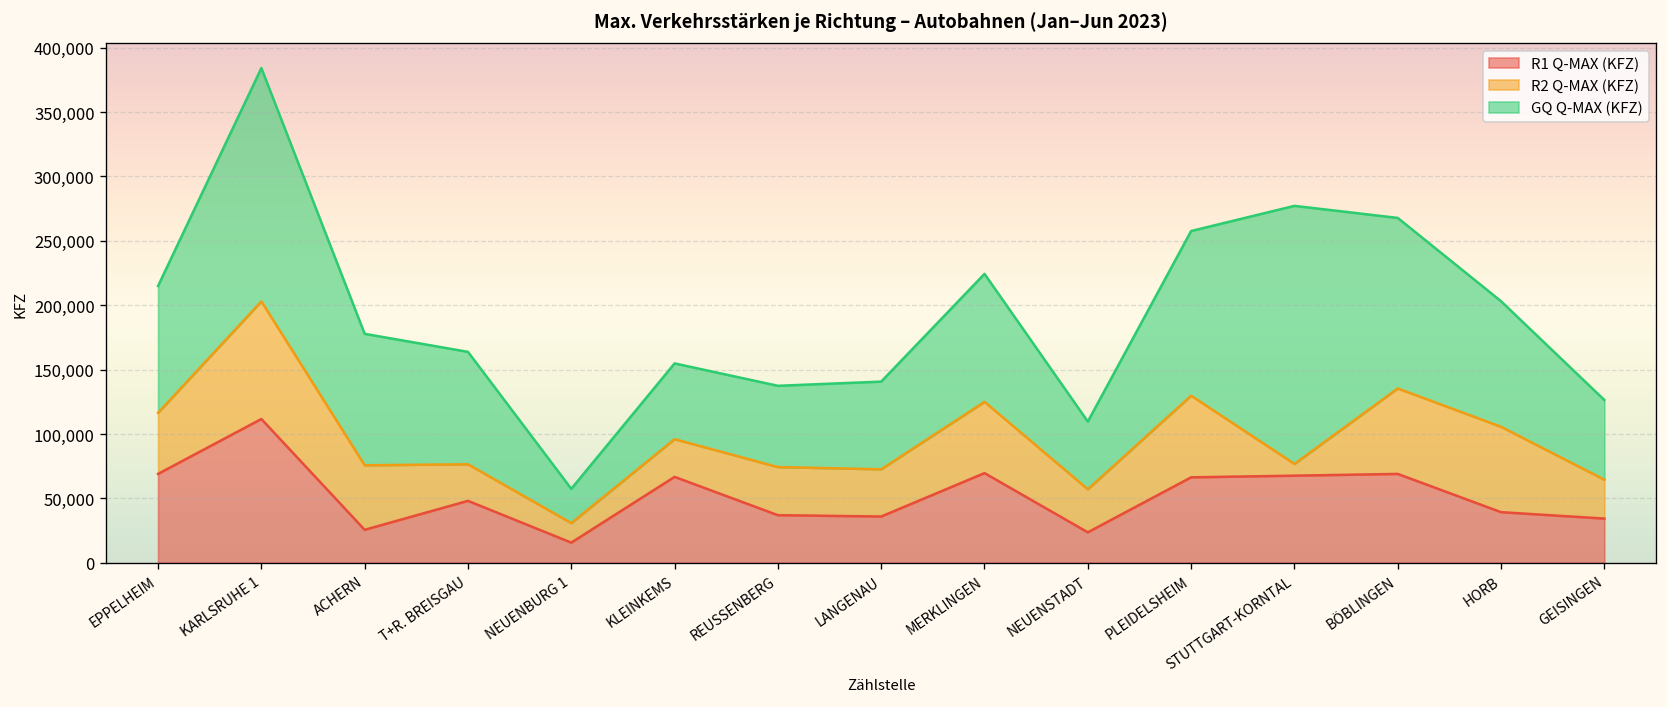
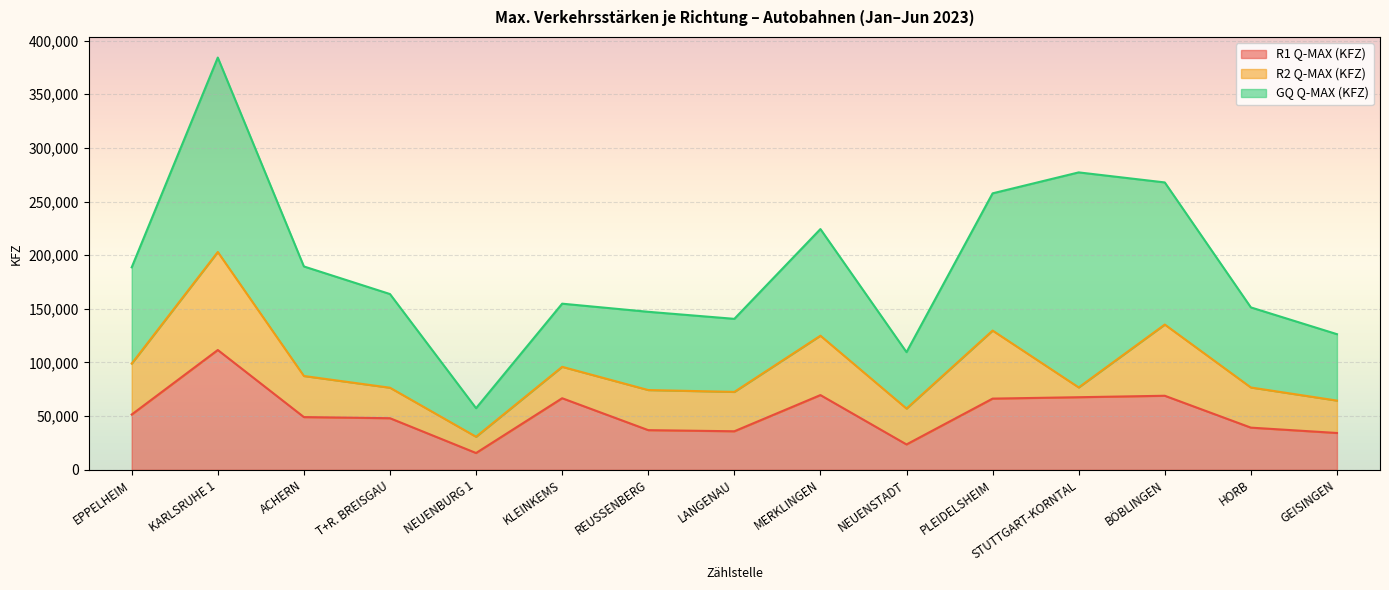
R1 Q-MAX (KFZ), EPPELHEIM: 69,000 -> 52,000
GQ Q-MAX (KFZ), EPPELHEIM: 98,000 -> 90,000
R1 Q-MAX (KFZ), ACHERN: 26,000 -> 49,000
R2 Q-MAX (KFZ), ACHERN: 50,000 -> 38,000
GQ Q-MAX (KFZ), REUSSENBERG: 63,000 -> 73,000
R2 Q-MAX (KFZ), HORB: 66,000 -> 37,000
GQ Q-MAX (KFZ), HORB: 97,000 -> 75,000
